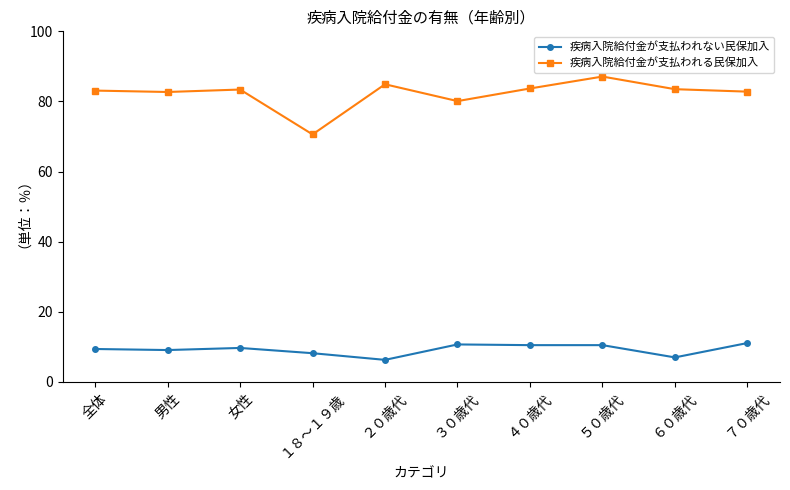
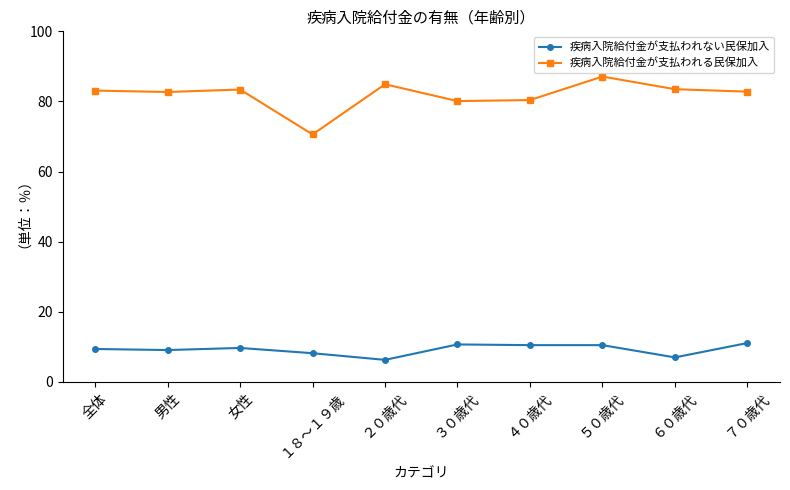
疾病入院給付金が支払われる民保加入, ４０歳代: 84 -> 80
